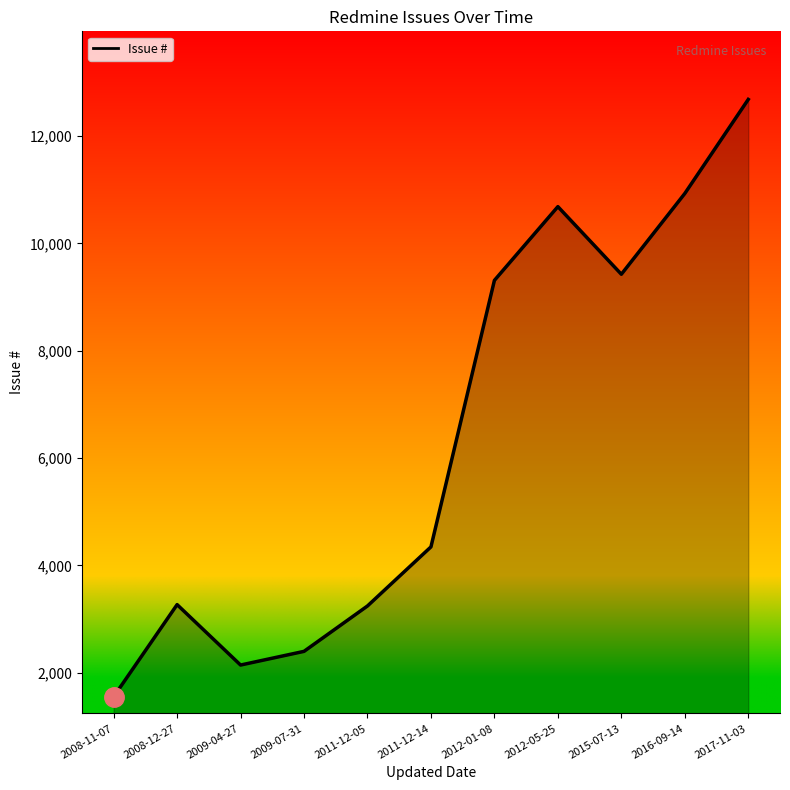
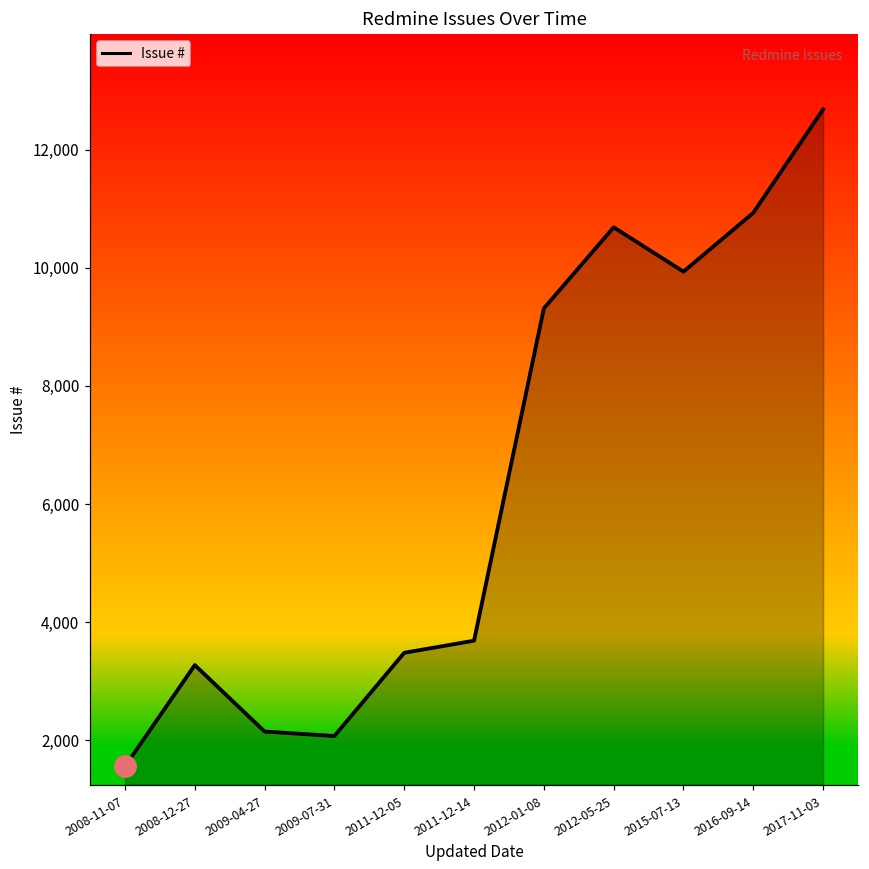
Issue #, 2009-07-31: 2,400 -> 2,100
Issue #, 2011-12-05: 3,200 -> 3,500
Issue #, 2011-12-14: 4,300 -> 3,700
Issue #, 2015-07-13: 9,400 -> 9,900
